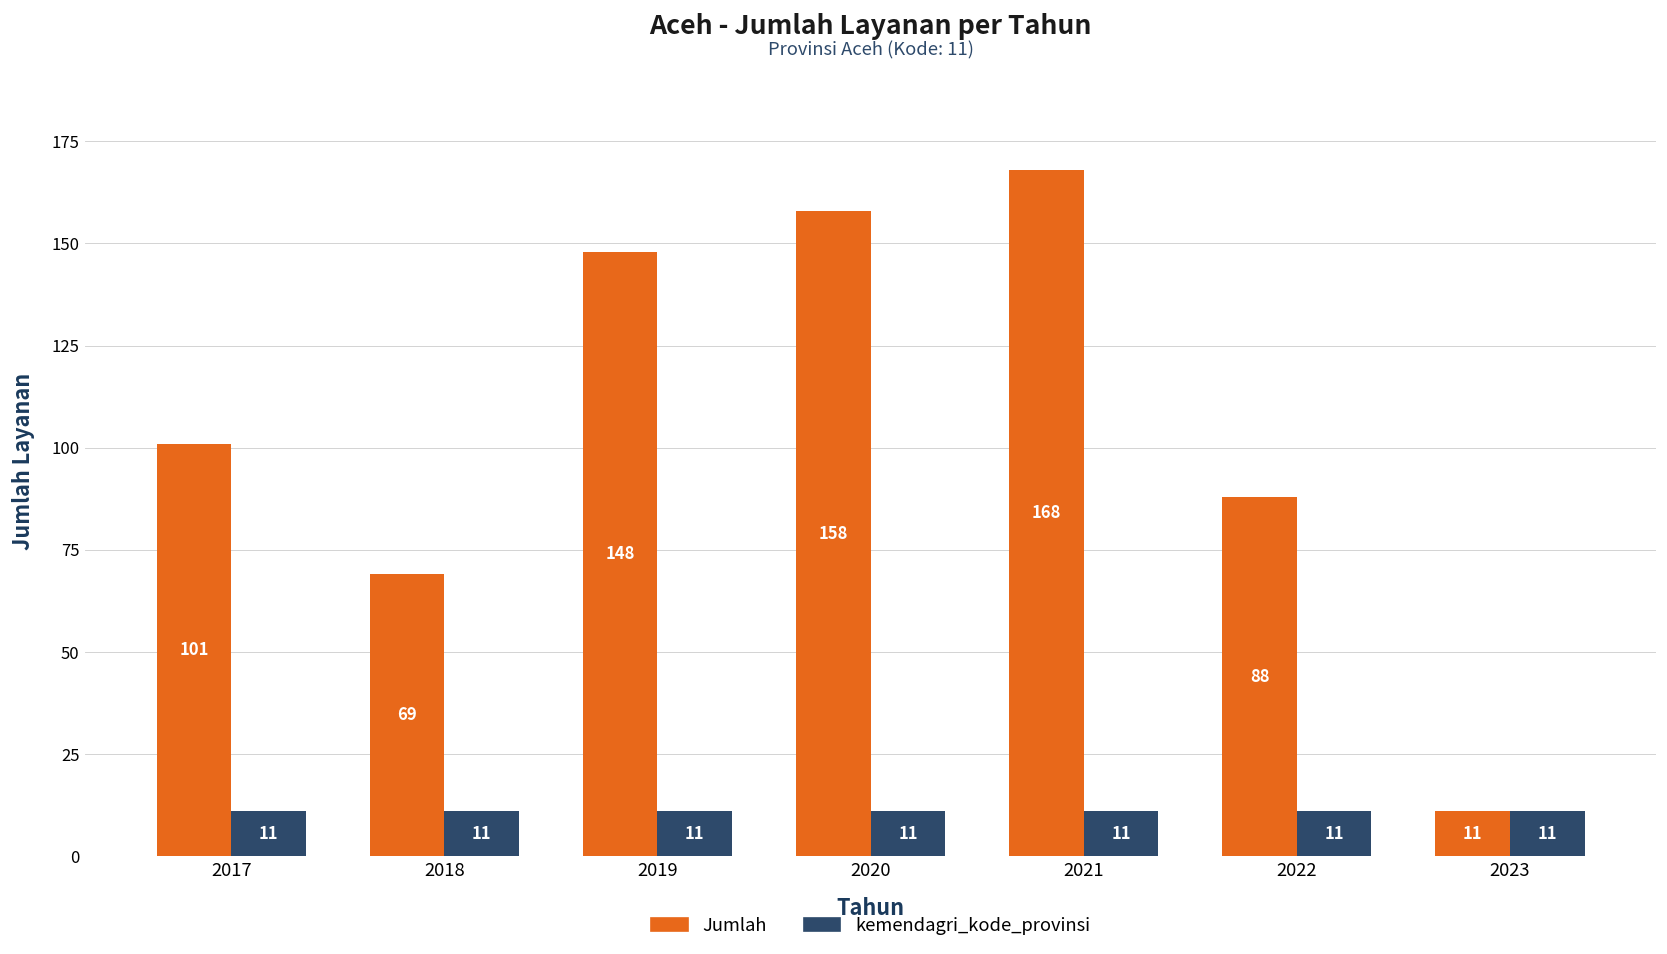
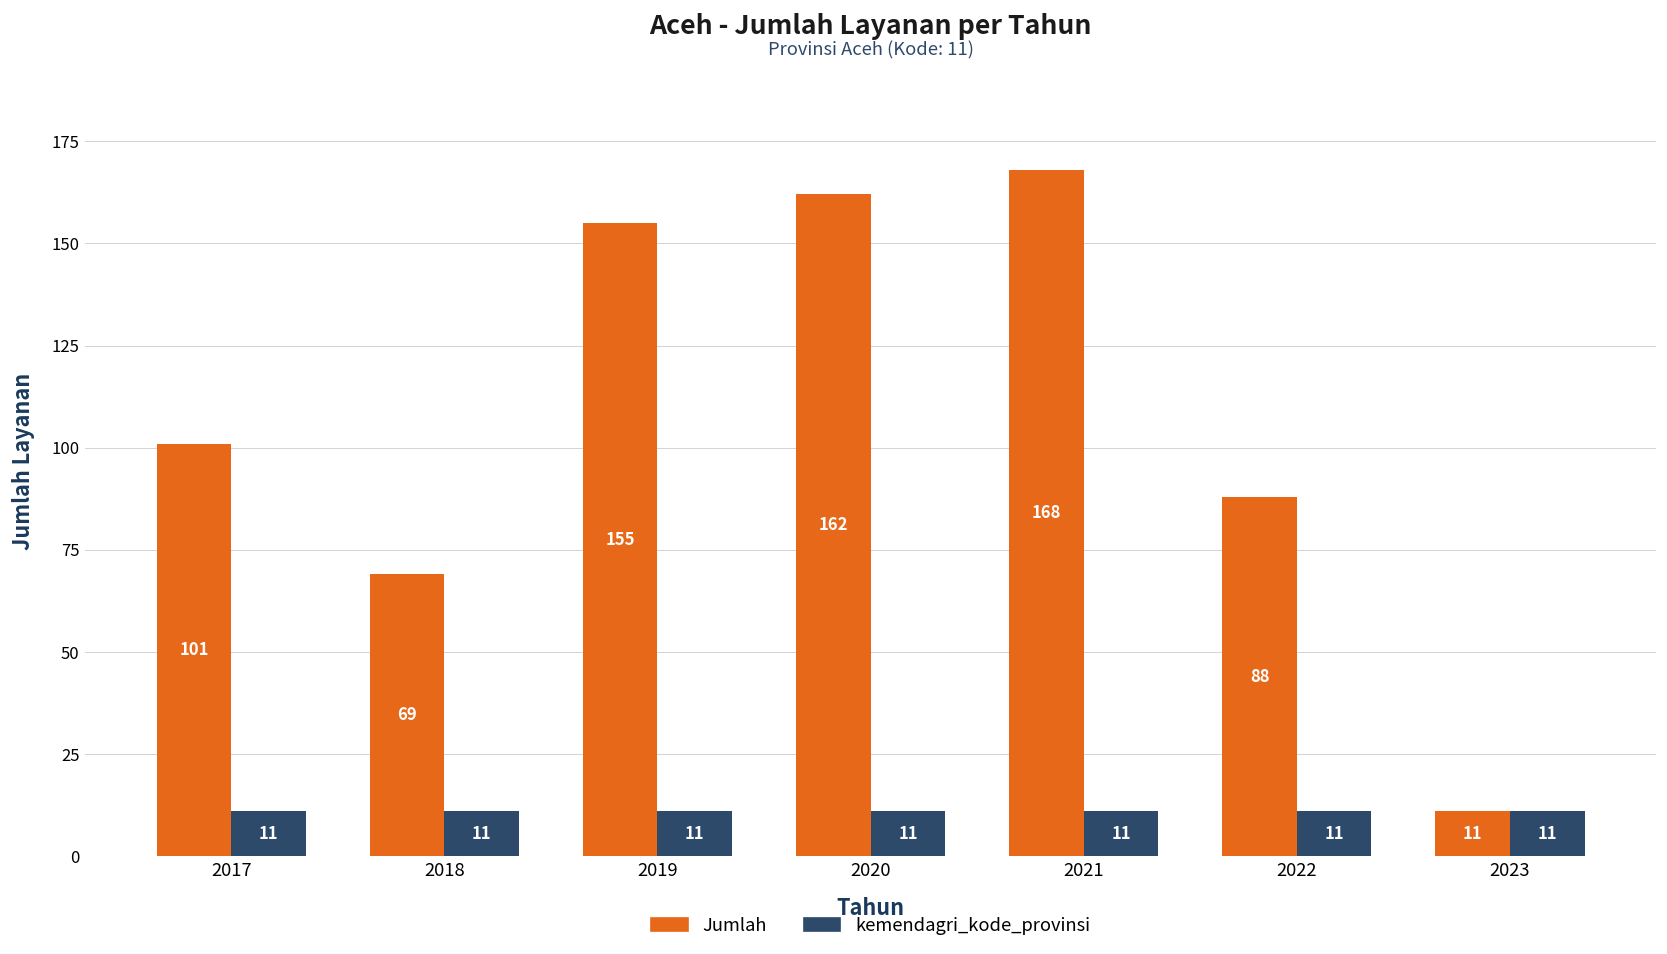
Jumlah, 2019: 148 -> 155
Jumlah, 2020: 158 -> 162
